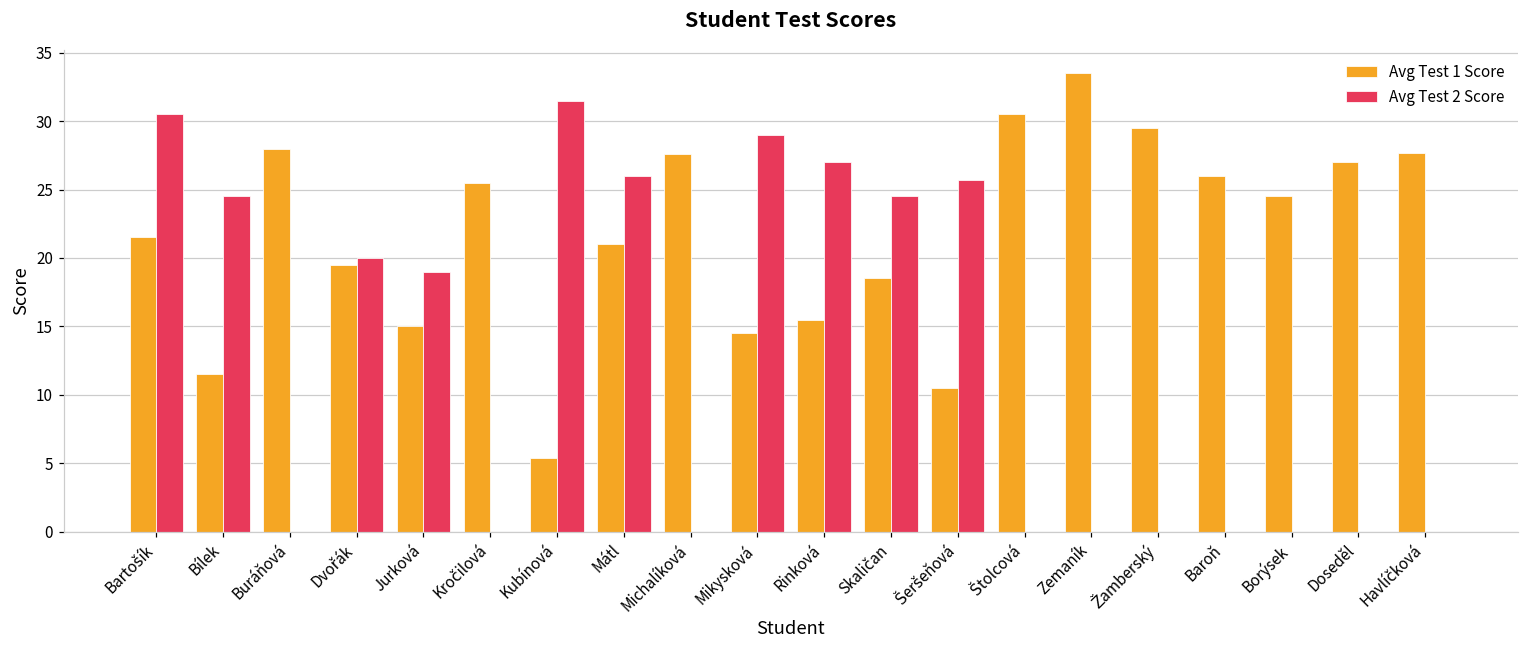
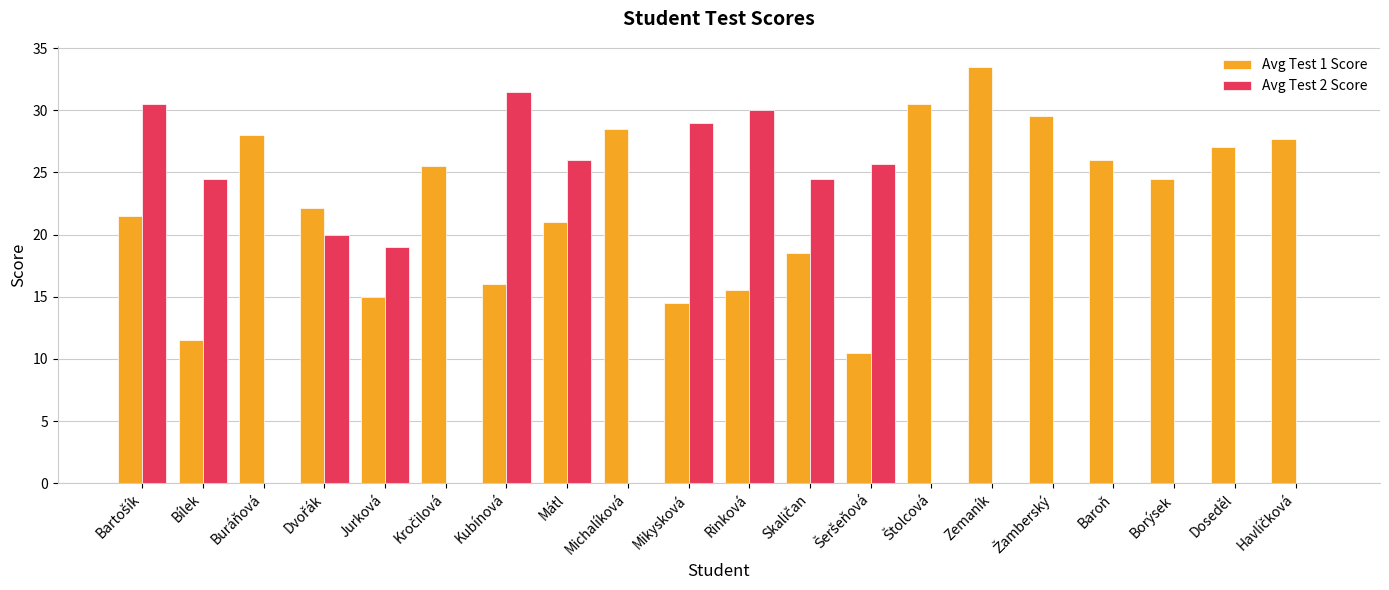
Avg Test 1 Score, Dvořák: 19.5 -> 22.1
Avg Test 1 Score, Kubínová: 5.4 -> 16.0
Avg Test 1 Score, Michalíková: 27.6 -> 28.5
Avg Test 2 Score, Rinková: 27 -> 30
